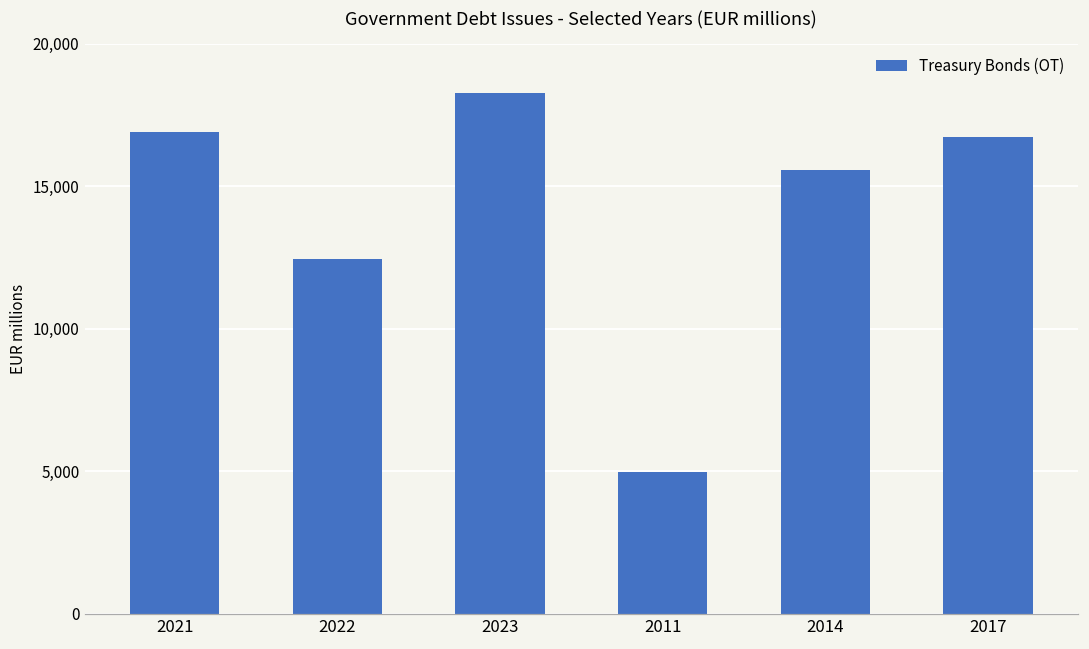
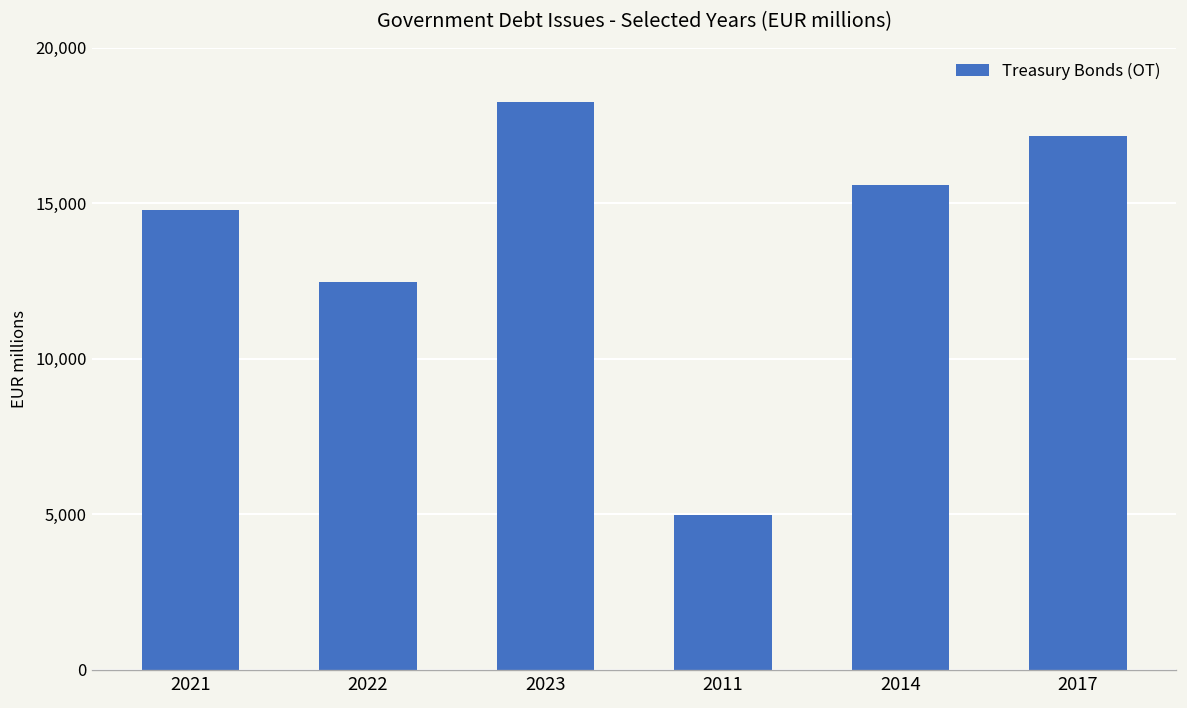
2021: 16,900 -> 14,800
2017: 16,700 -> 17,200
